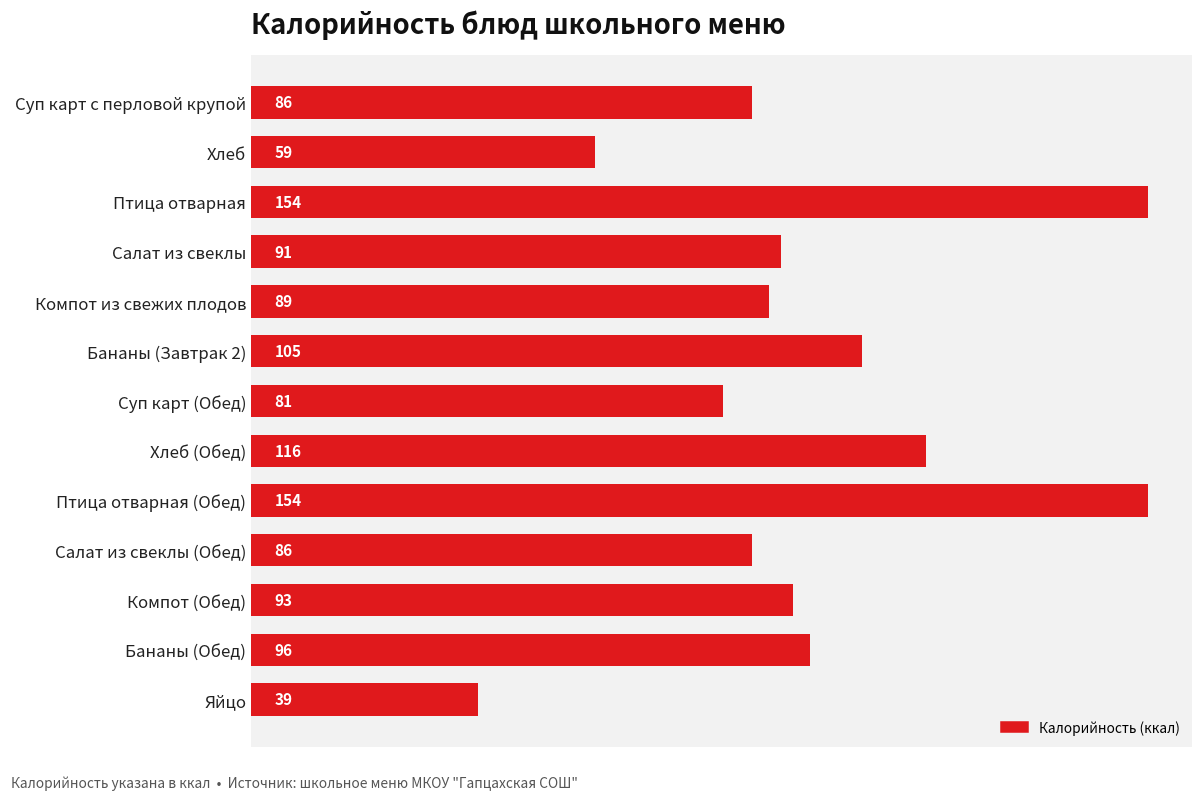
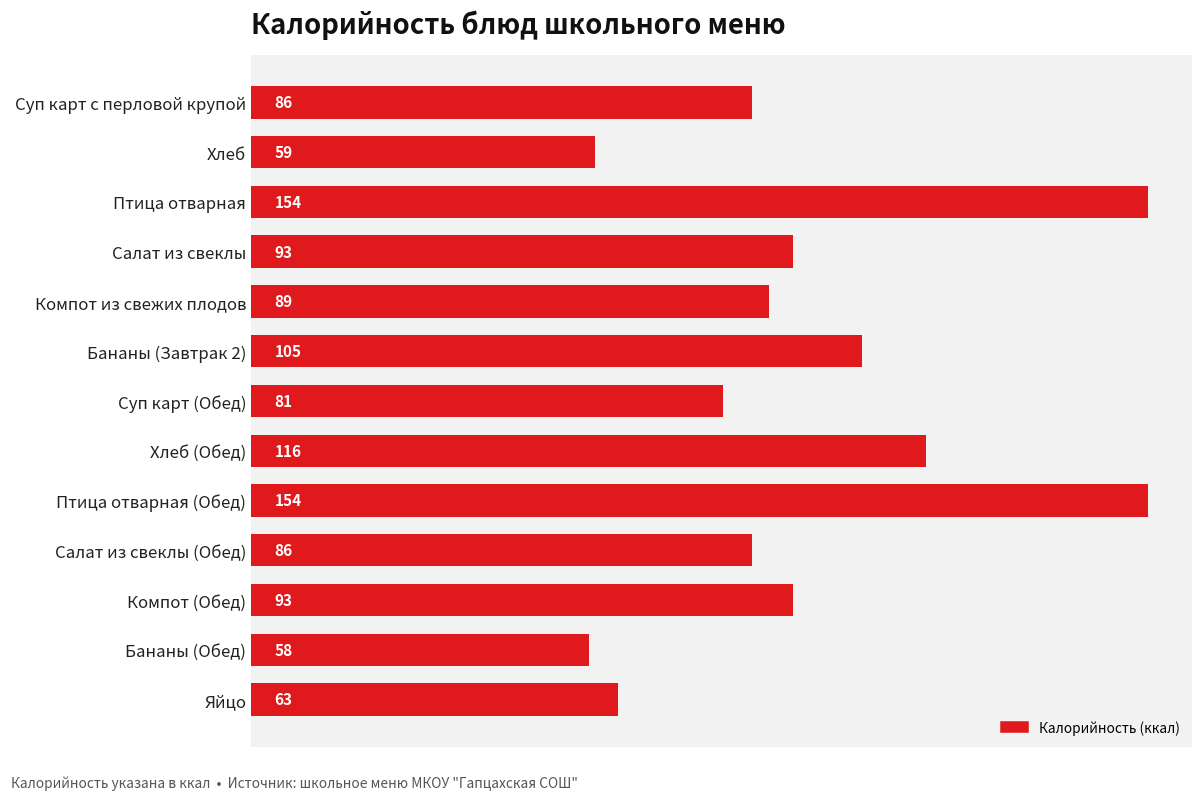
Салат из свеклы: 91 -> 93
Бананы (Обед): 96 -> 58
Яйцо: 39 -> 63
